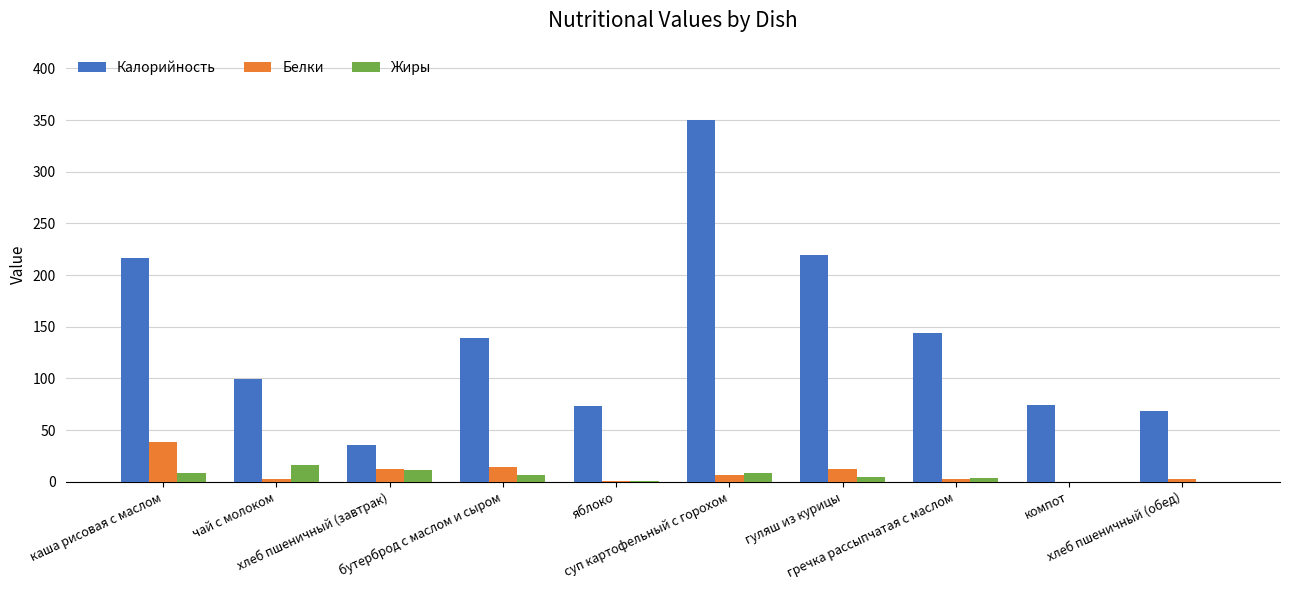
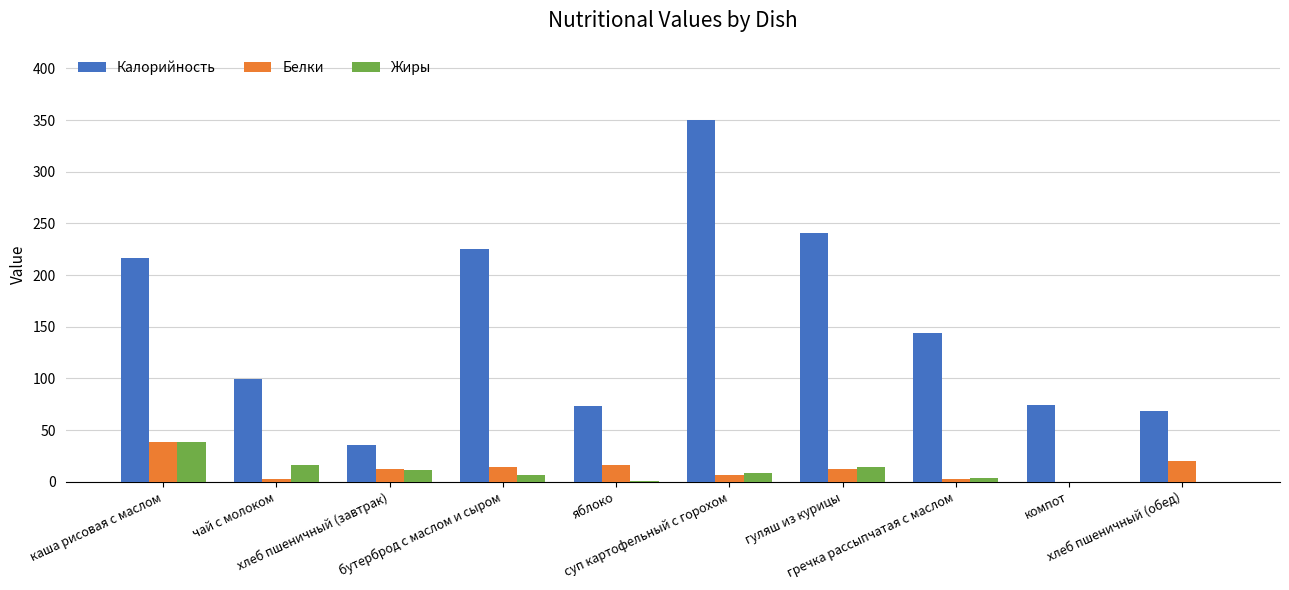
Жиры, каша рисовая с маслом: 8 -> 38
Калорийность, бутерброд с маслом и сыром: 139 -> 225
Белки, яблоко: 1 -> 16
Калорийность, гуляш из курицы: 219 -> 241
Жиры, гуляш из курицы: 5 -> 14
Белки, хлеб пшеничный (обед): 3 -> 20
